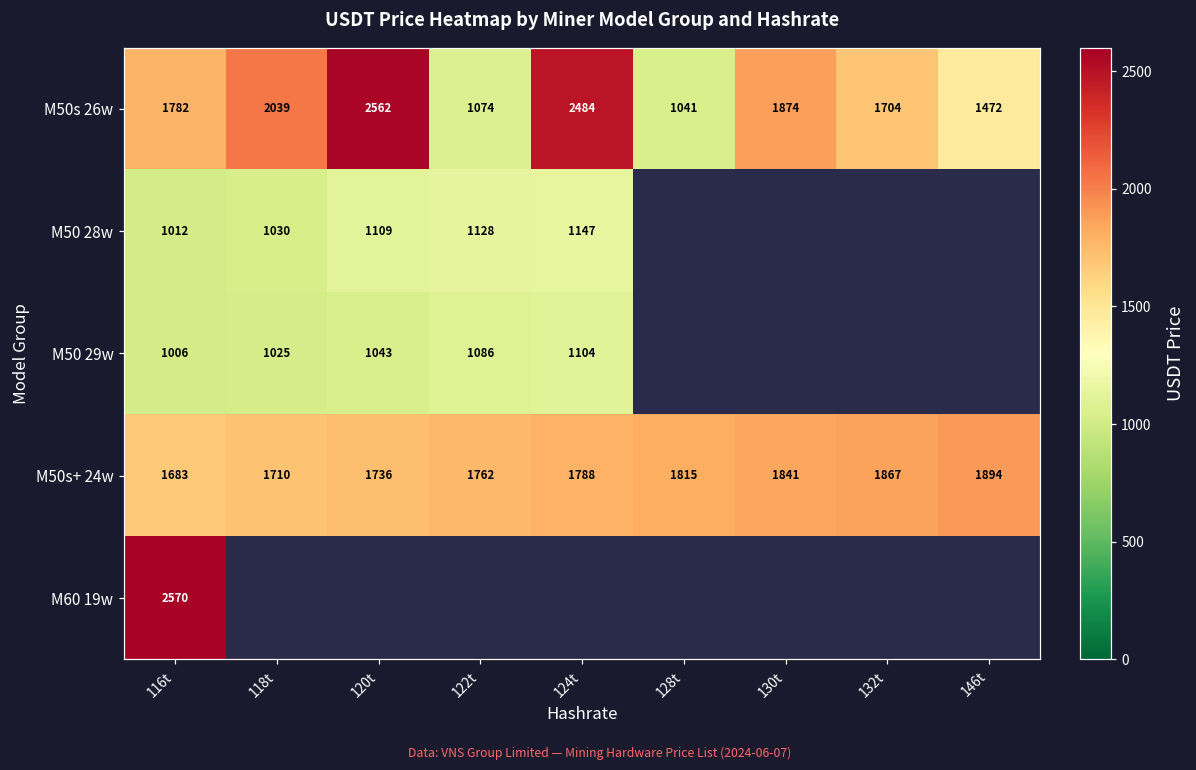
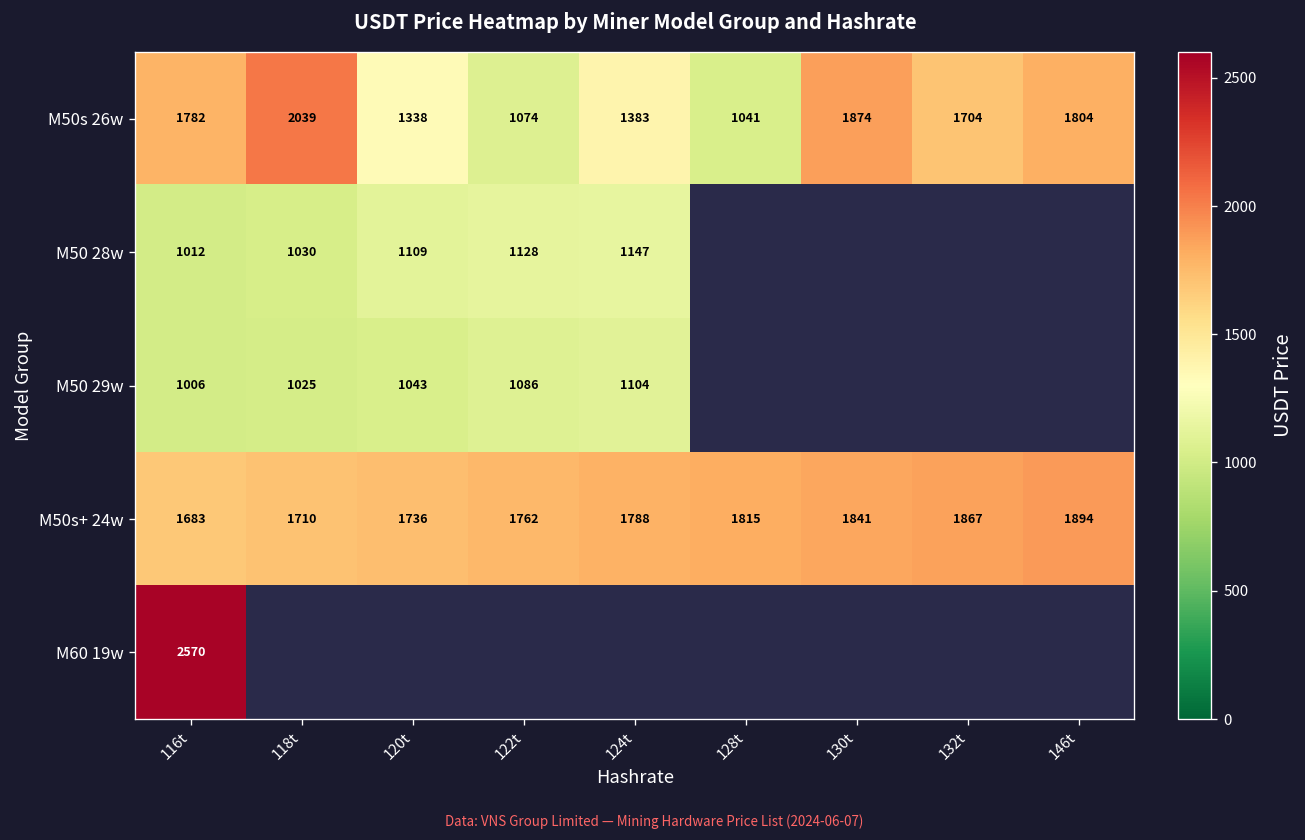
M50s 26w, 120t: 2562 -> 1338
M50s 26w, 124t: 2484 -> 1383
M50s 26w, 146t: 1472 -> 1804
